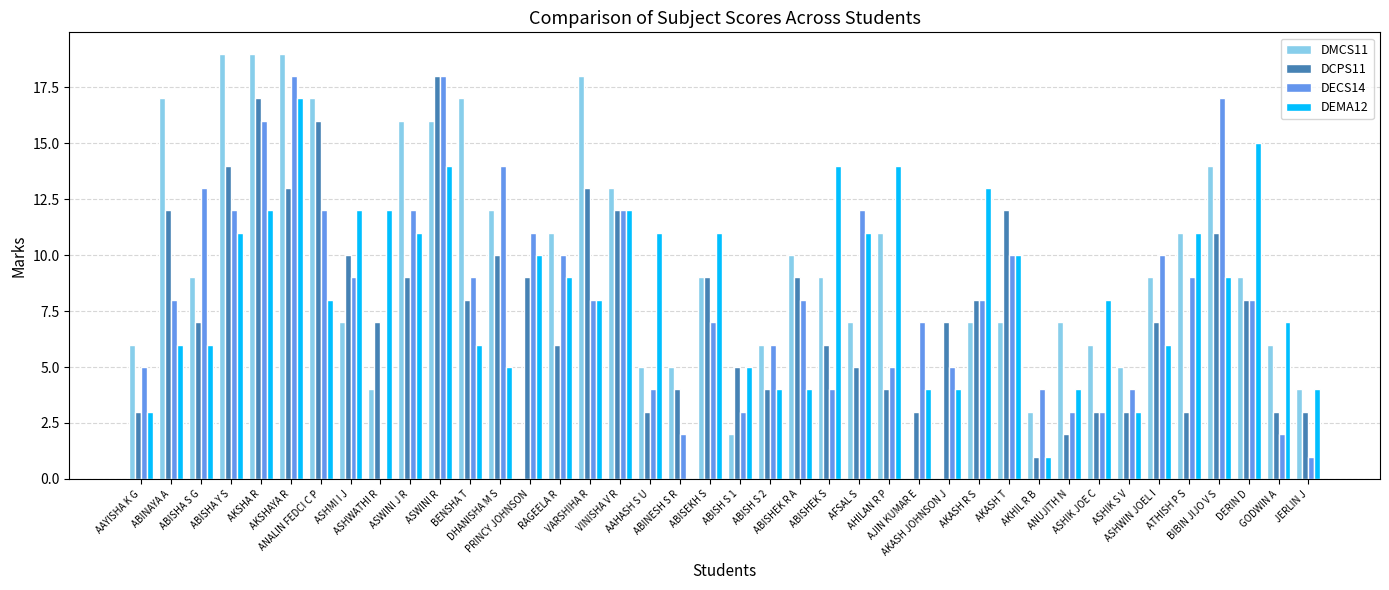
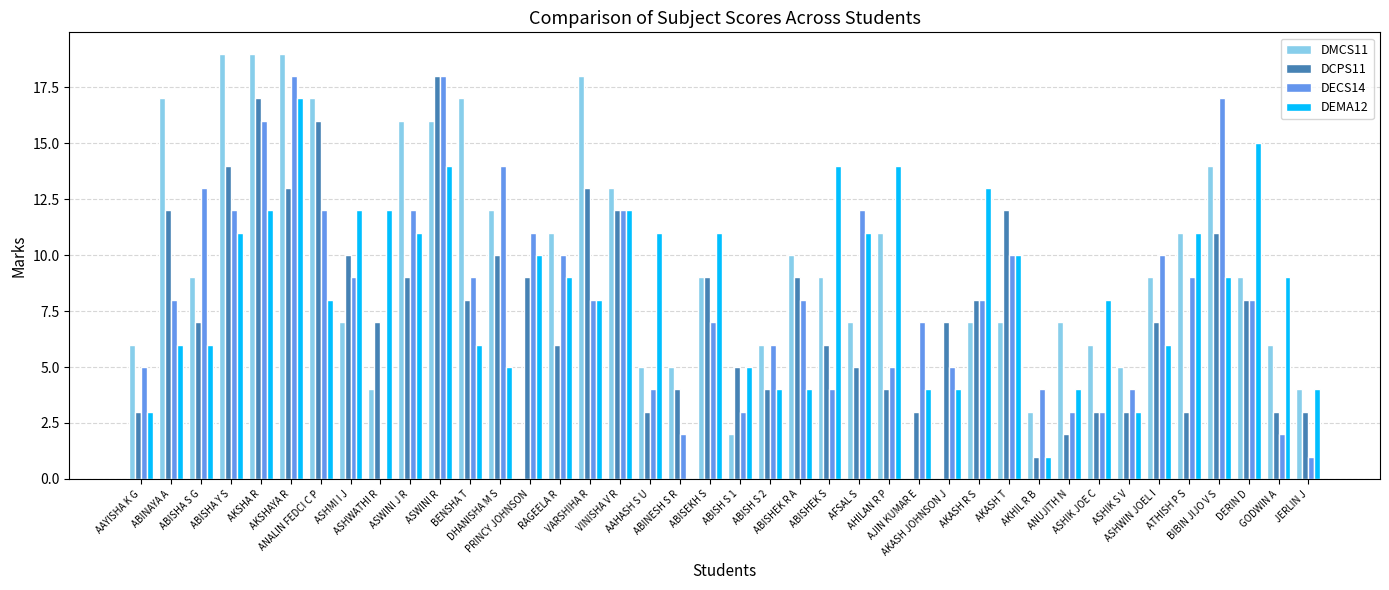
DEMA12, GODWIN A: 7 -> 9
